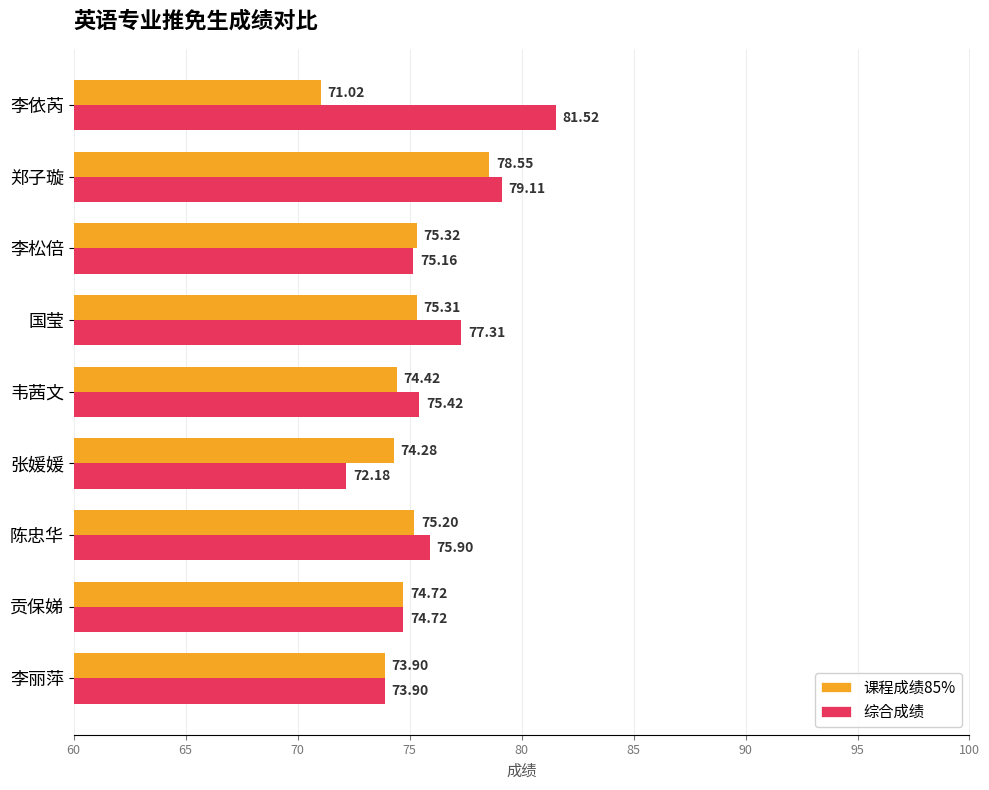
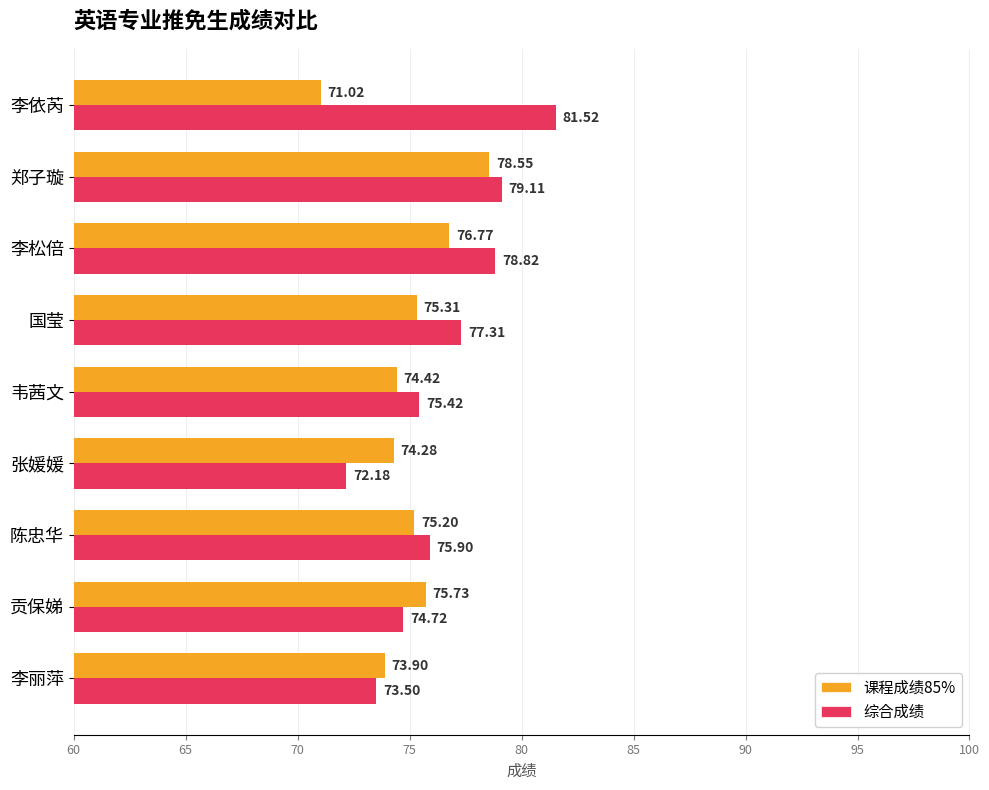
课程成绩85%, 李松倍: 75.32 -> 76.77
综合成绩, 李松倍: 75.16 -> 78.82
课程成绩85%, 贡保娣: 74.72 -> 75.73
综合成绩, 李丽萍: 73.90 -> 73.50
